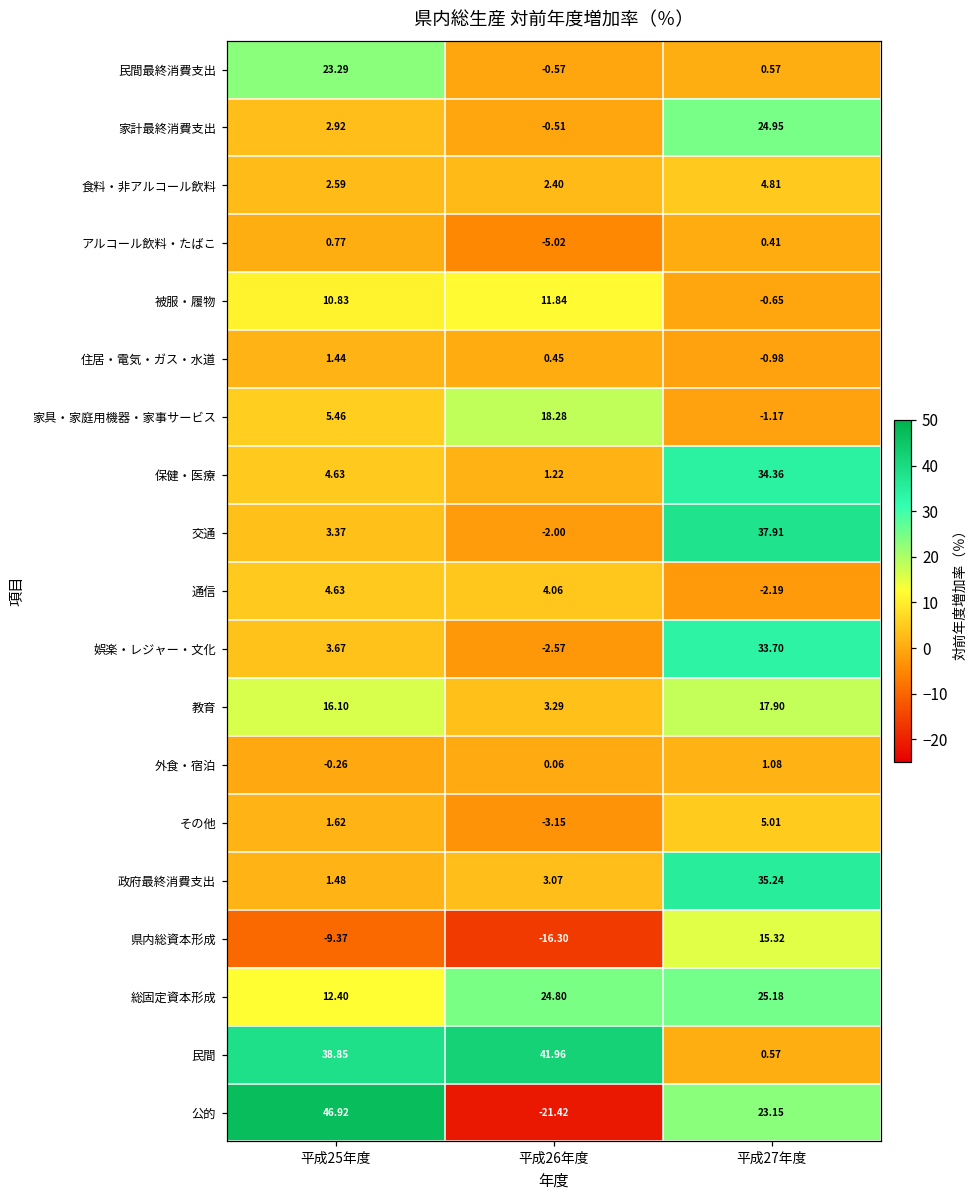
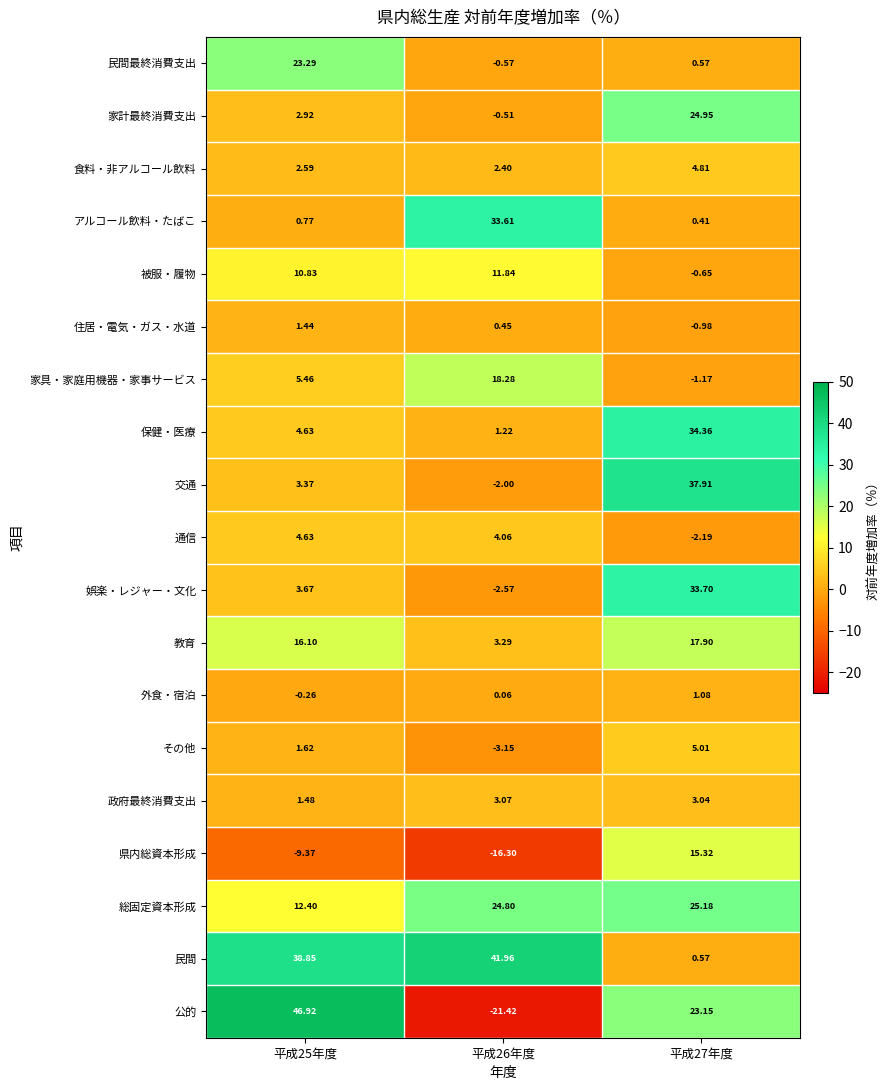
アルコール飲料・たばこ, 平成26年度: -5.02 -> 33.61
政府最終消費支出, 平成27年度: 35.24 -> 3.04
